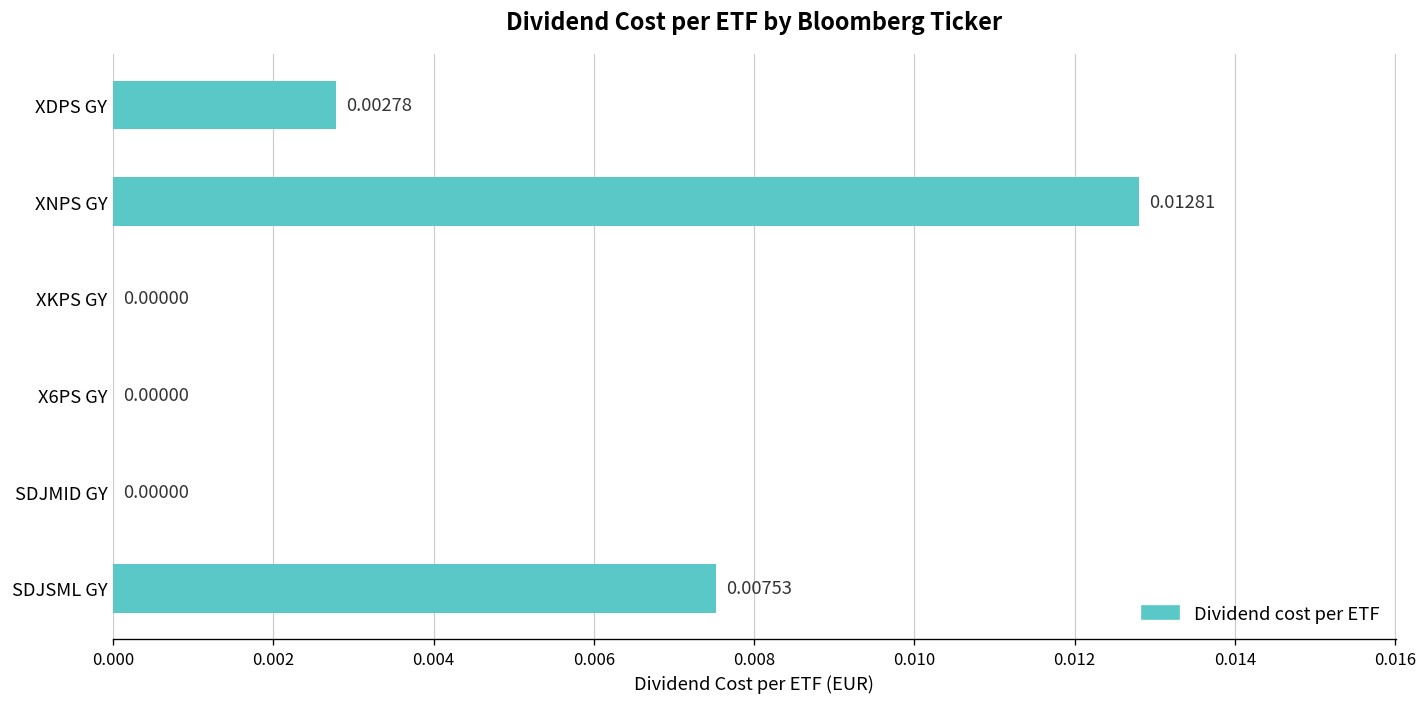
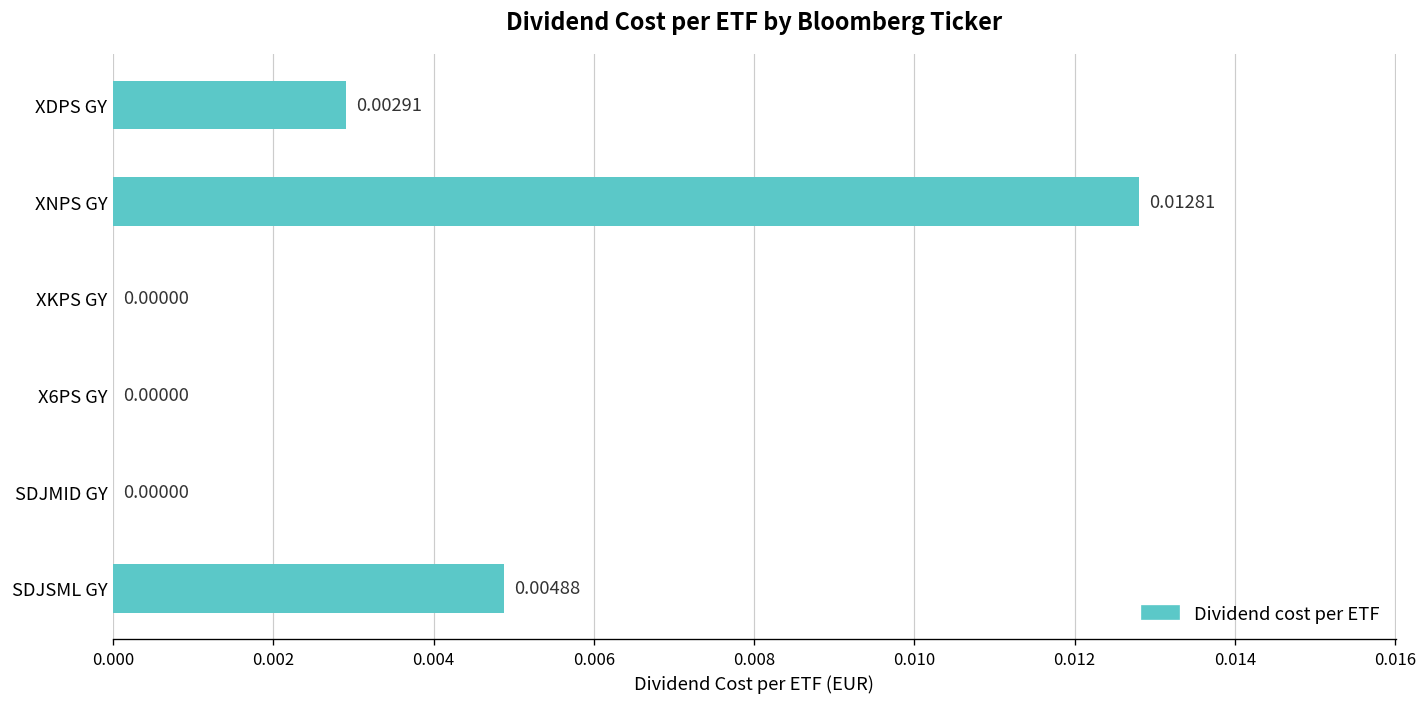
XDPS GY: 0.00278 -> 0.00291
SDJSML GY: 0.00753 -> 0.00488
